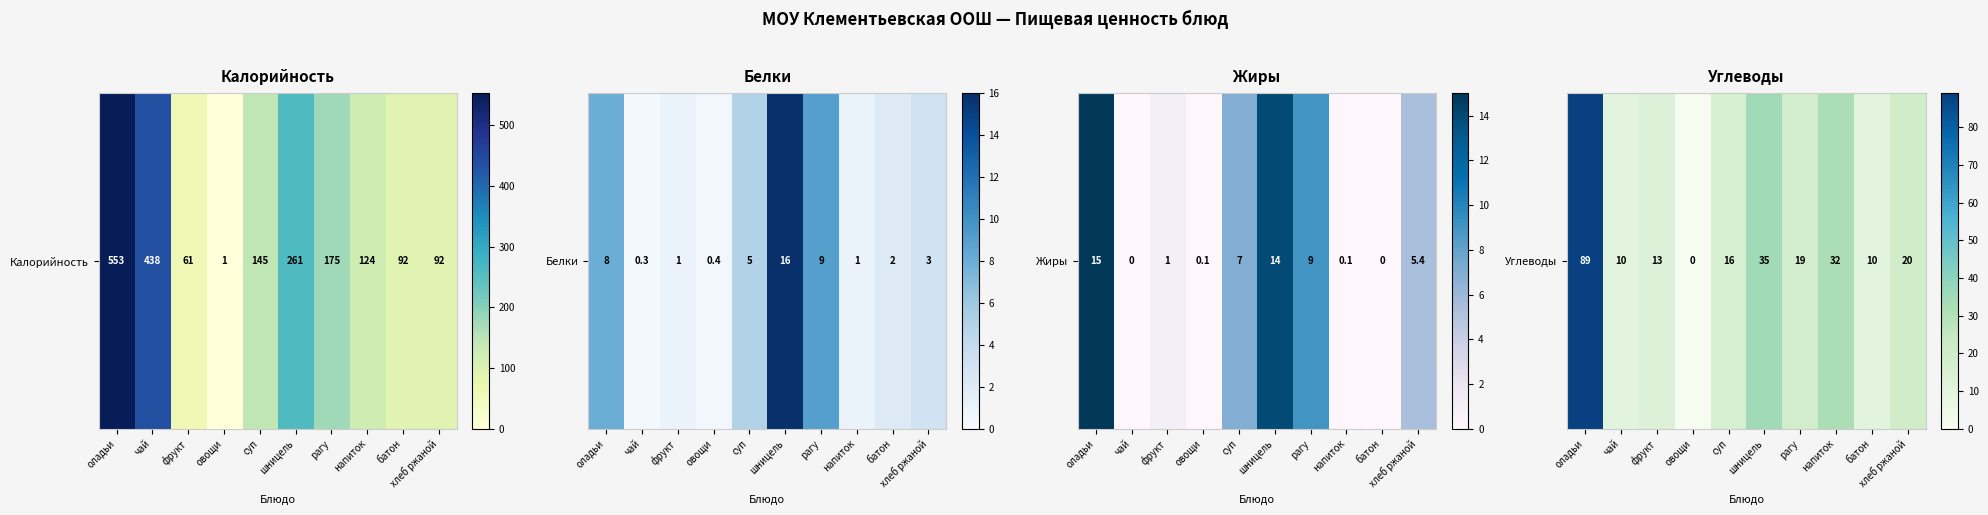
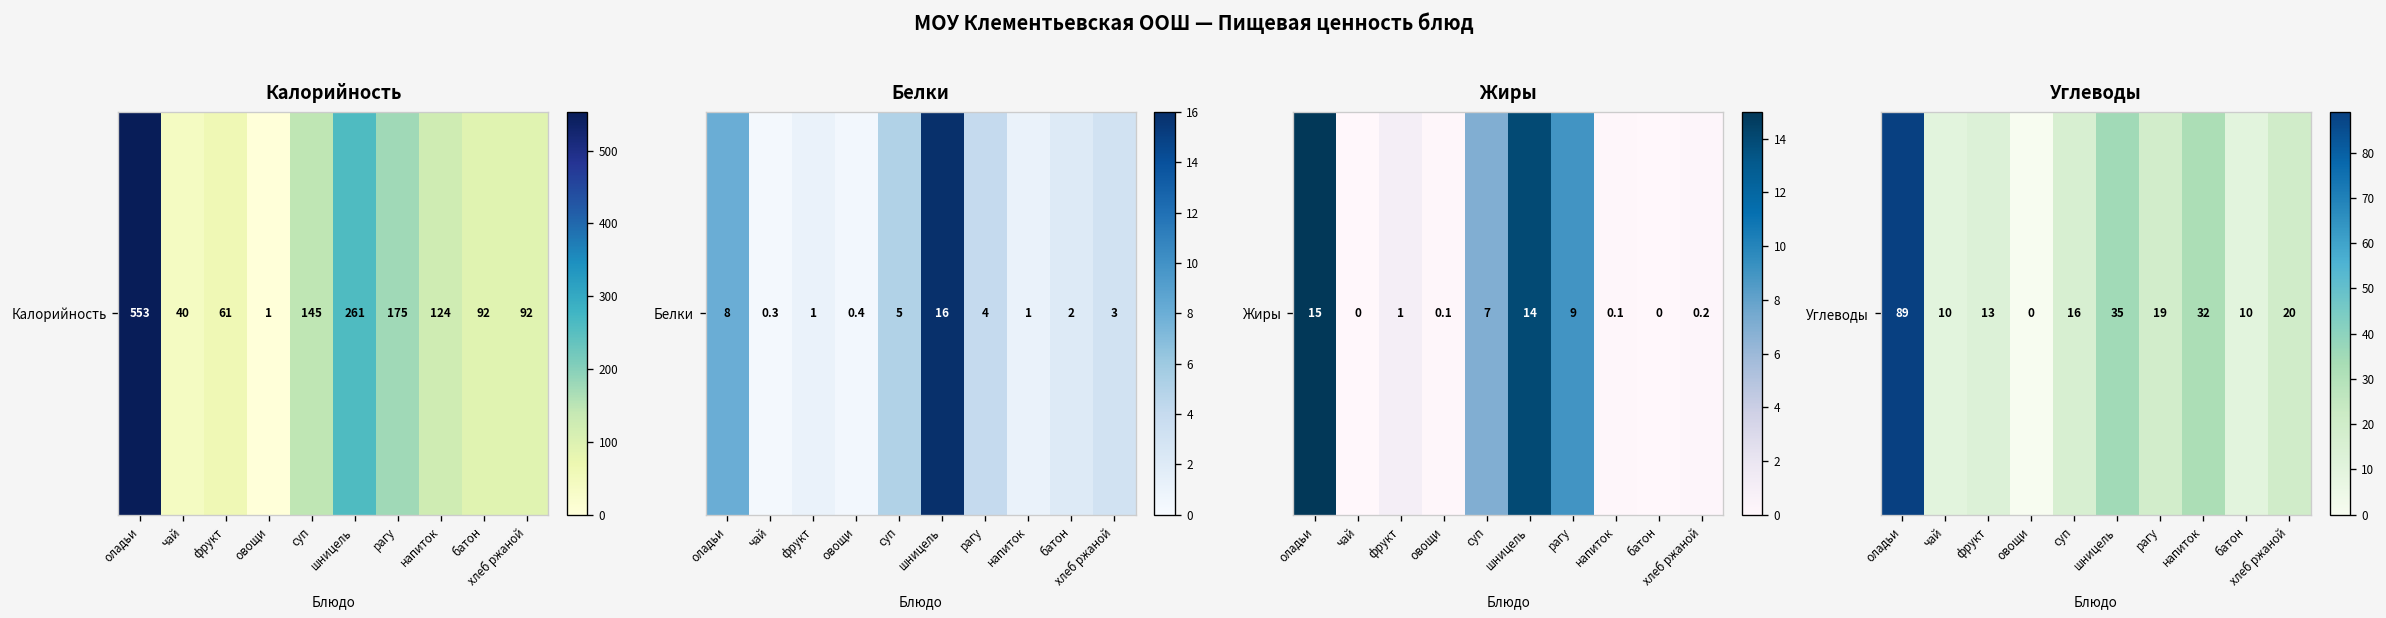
Калорийность, Калорийность, чай: 438 -> 40
Белки, Белки, рагу: 9 -> 4
Жиры, Жиры, хлеб ржаной: 5.4 -> 0.2
